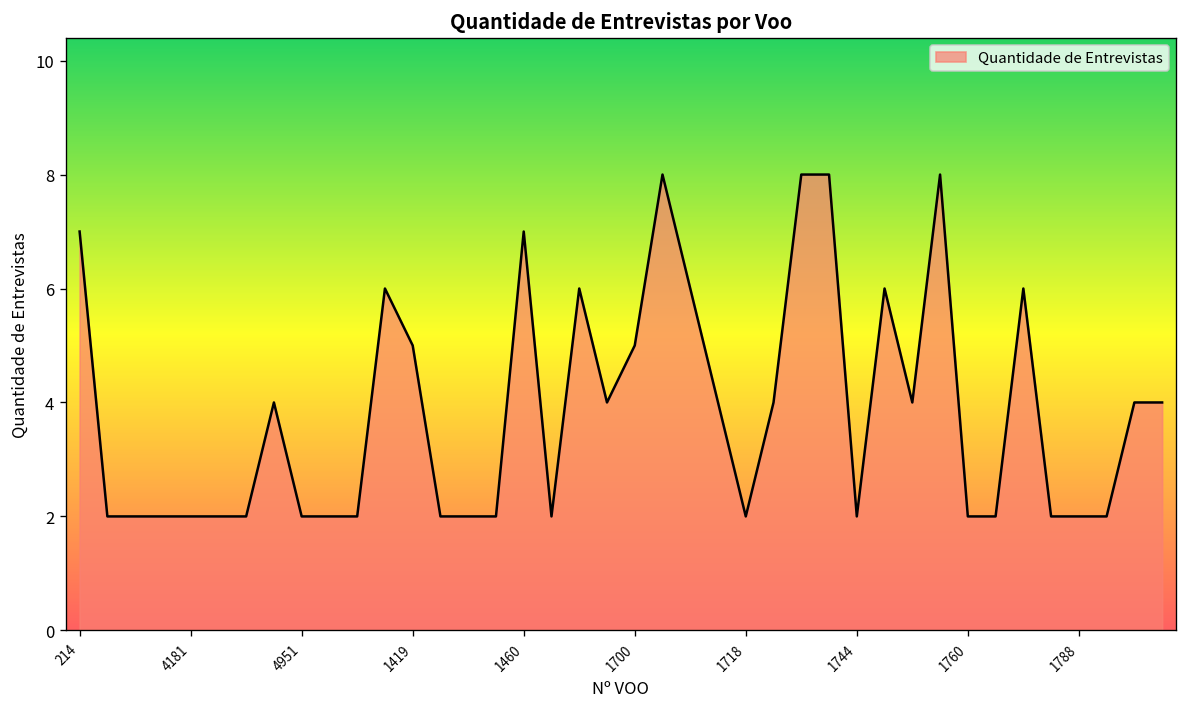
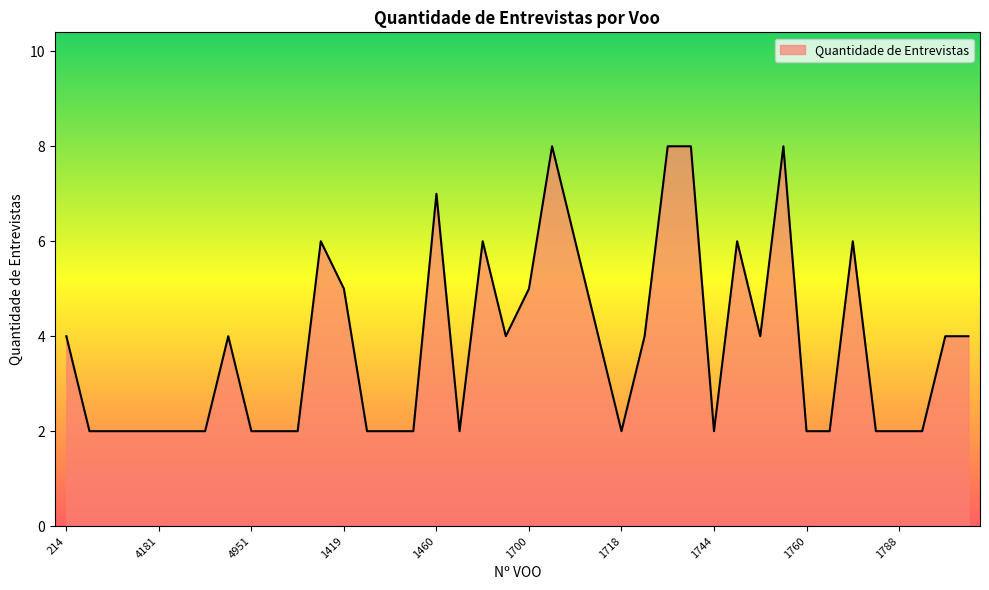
214: 7 -> 4
